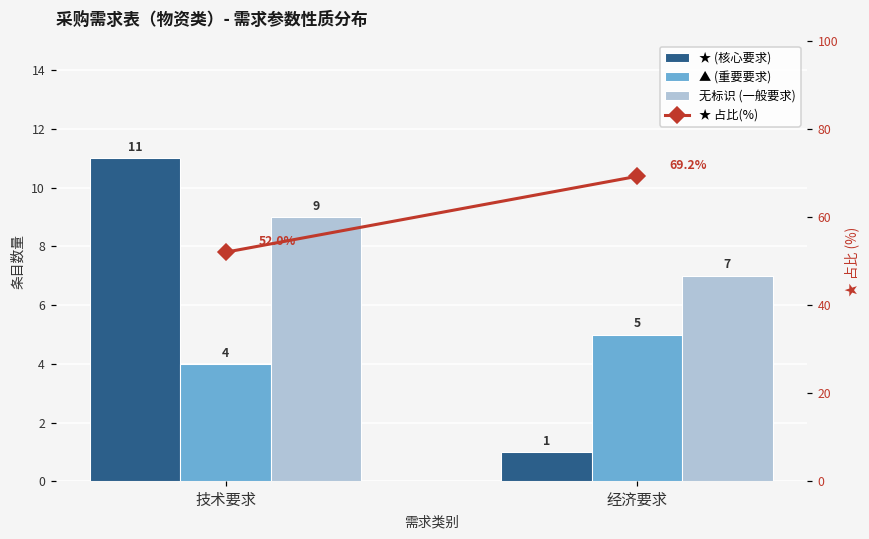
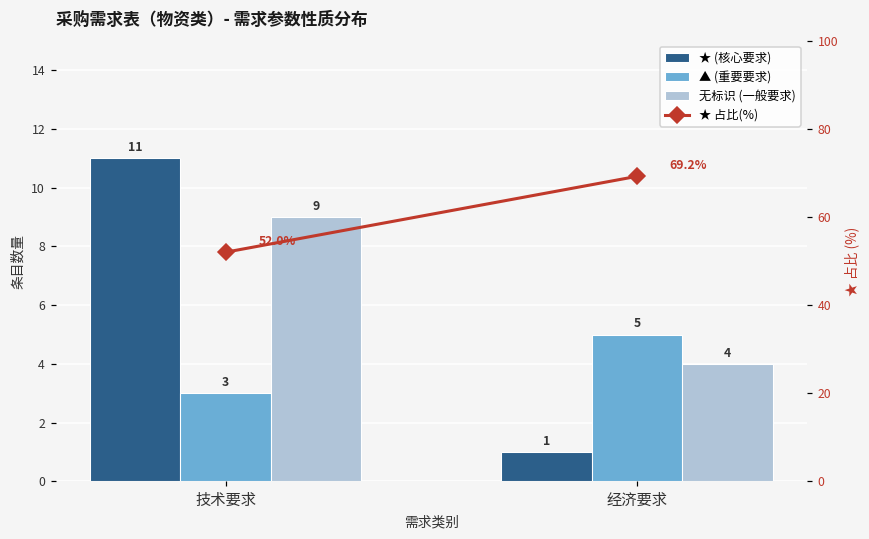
▲ (重要要求), 技术要求: 4 -> 3
无标识 (一般要求), 经济要求: 7 -> 4
